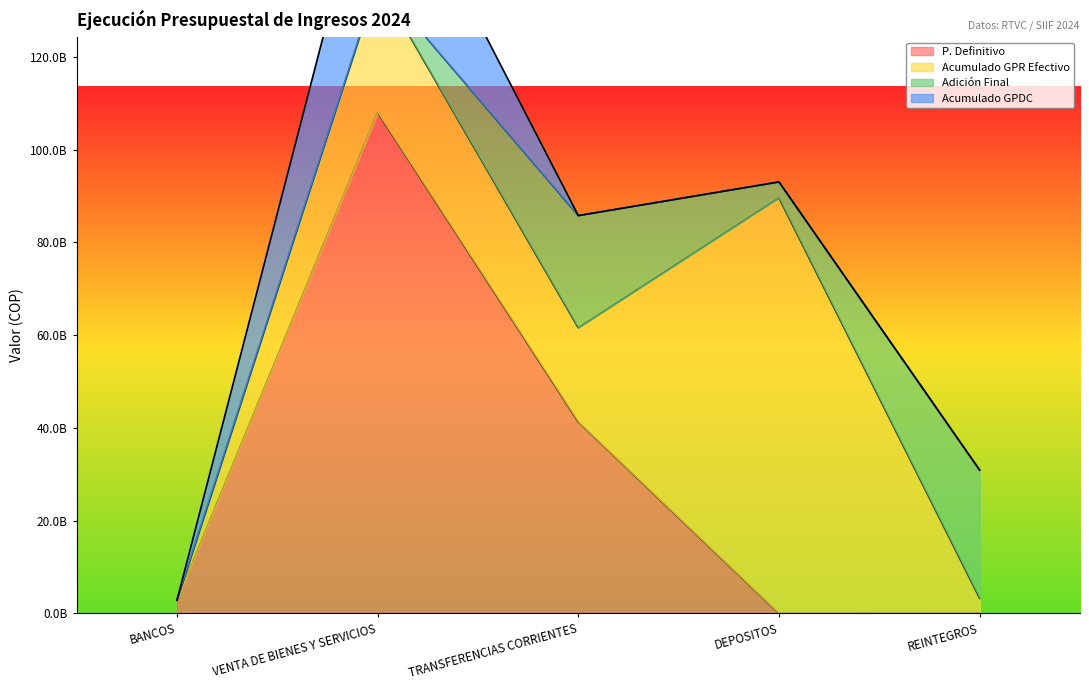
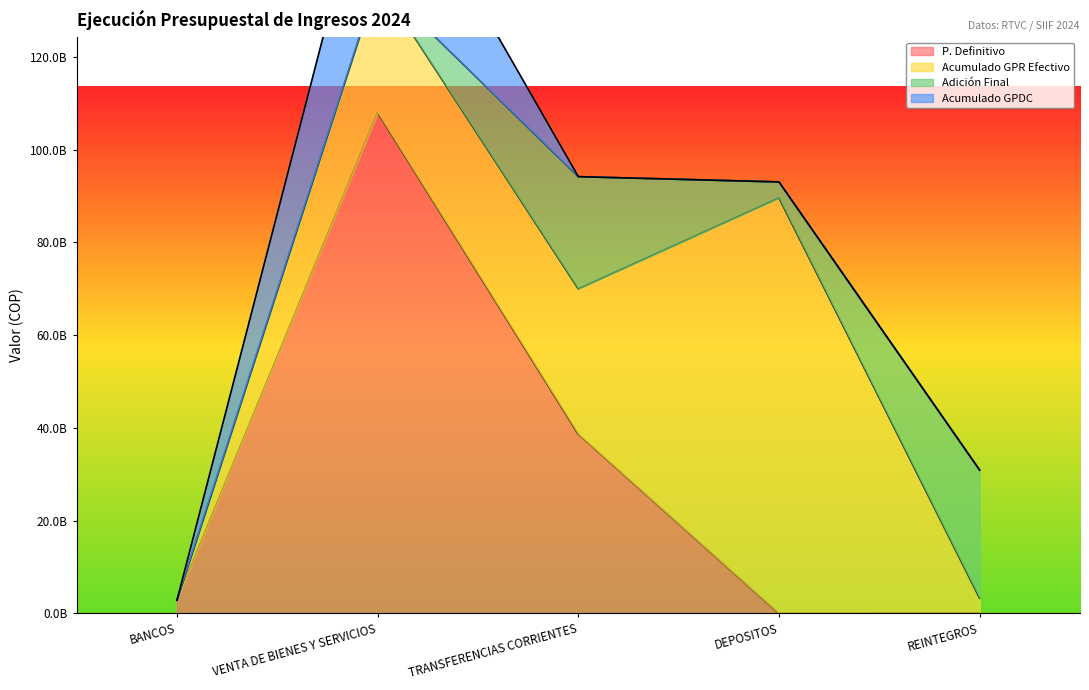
P. Definitivo, TRANSFERENCIAS CORRIENTES: 41000000000 -> 39000000000
Acumulado GPR Efectivo, TRANSFERENCIAS CORRIENTES: 20000000000 -> 31000000000
